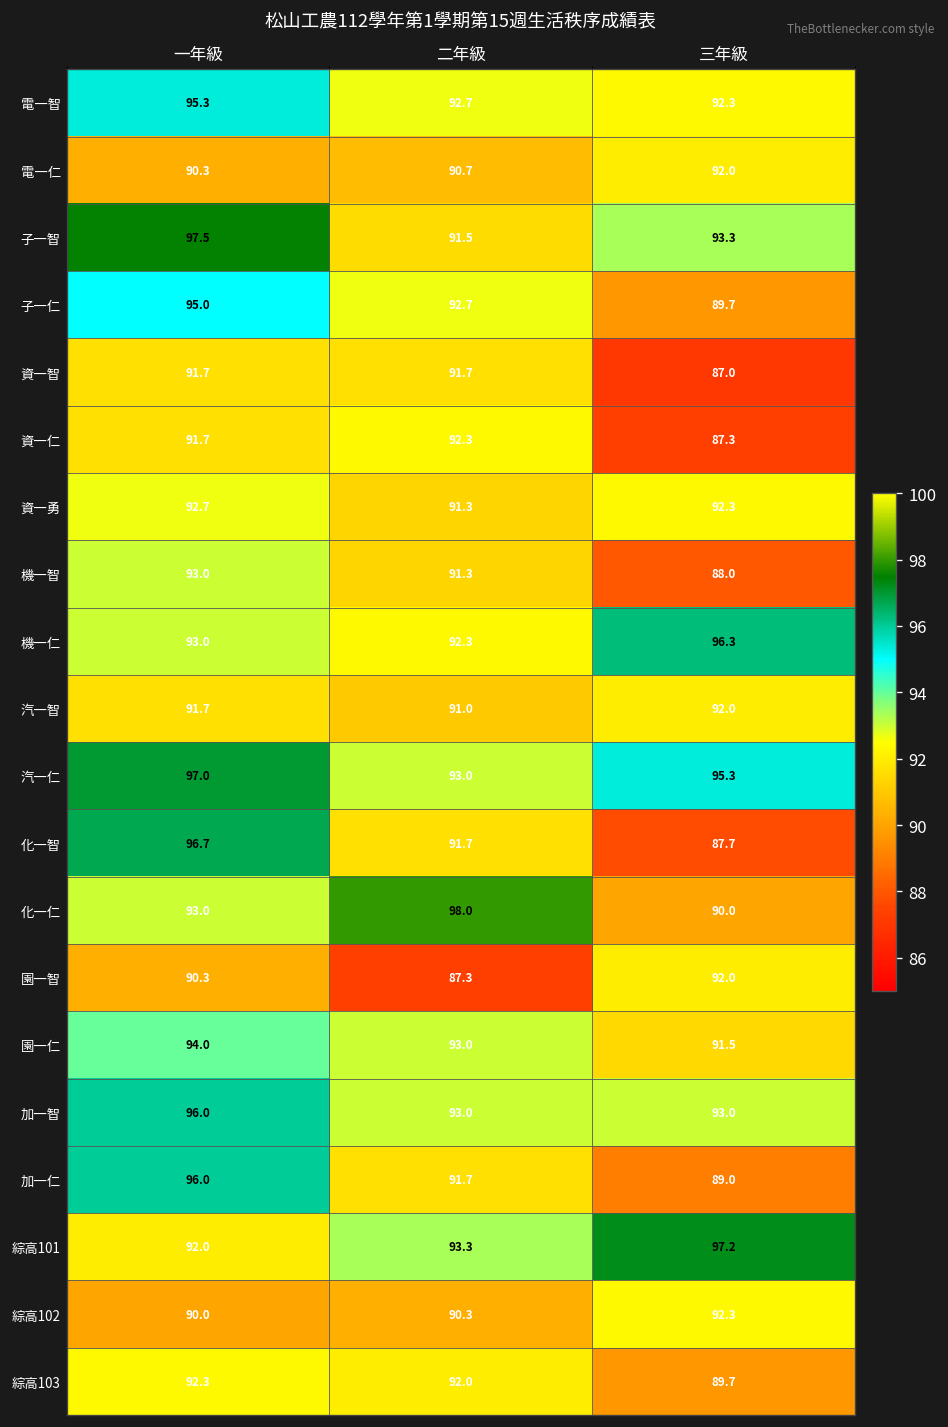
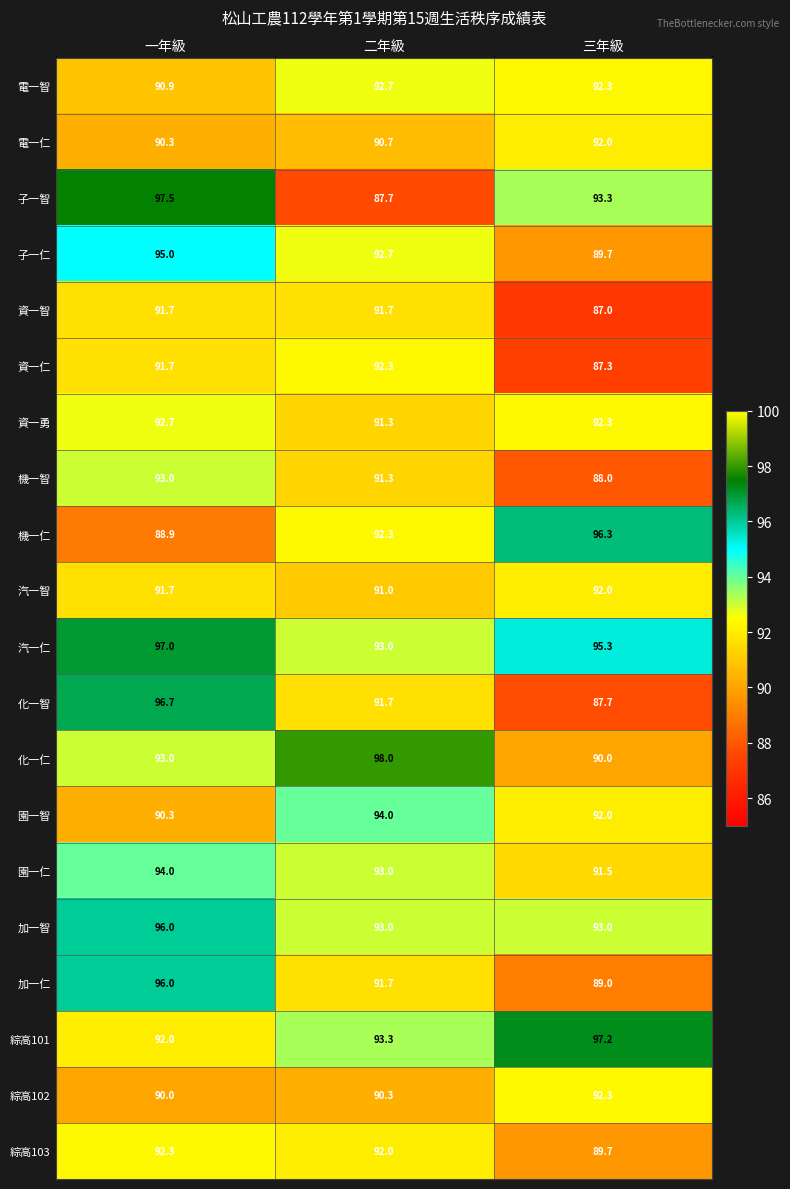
電一智, 一年級: 95.3 -> 90.9
子一智, 二年級: 91.5 -> 87.7
機一仁, 一年級: 93.0 -> 88.9
園一智, 二年級: 87.3 -> 94.0
